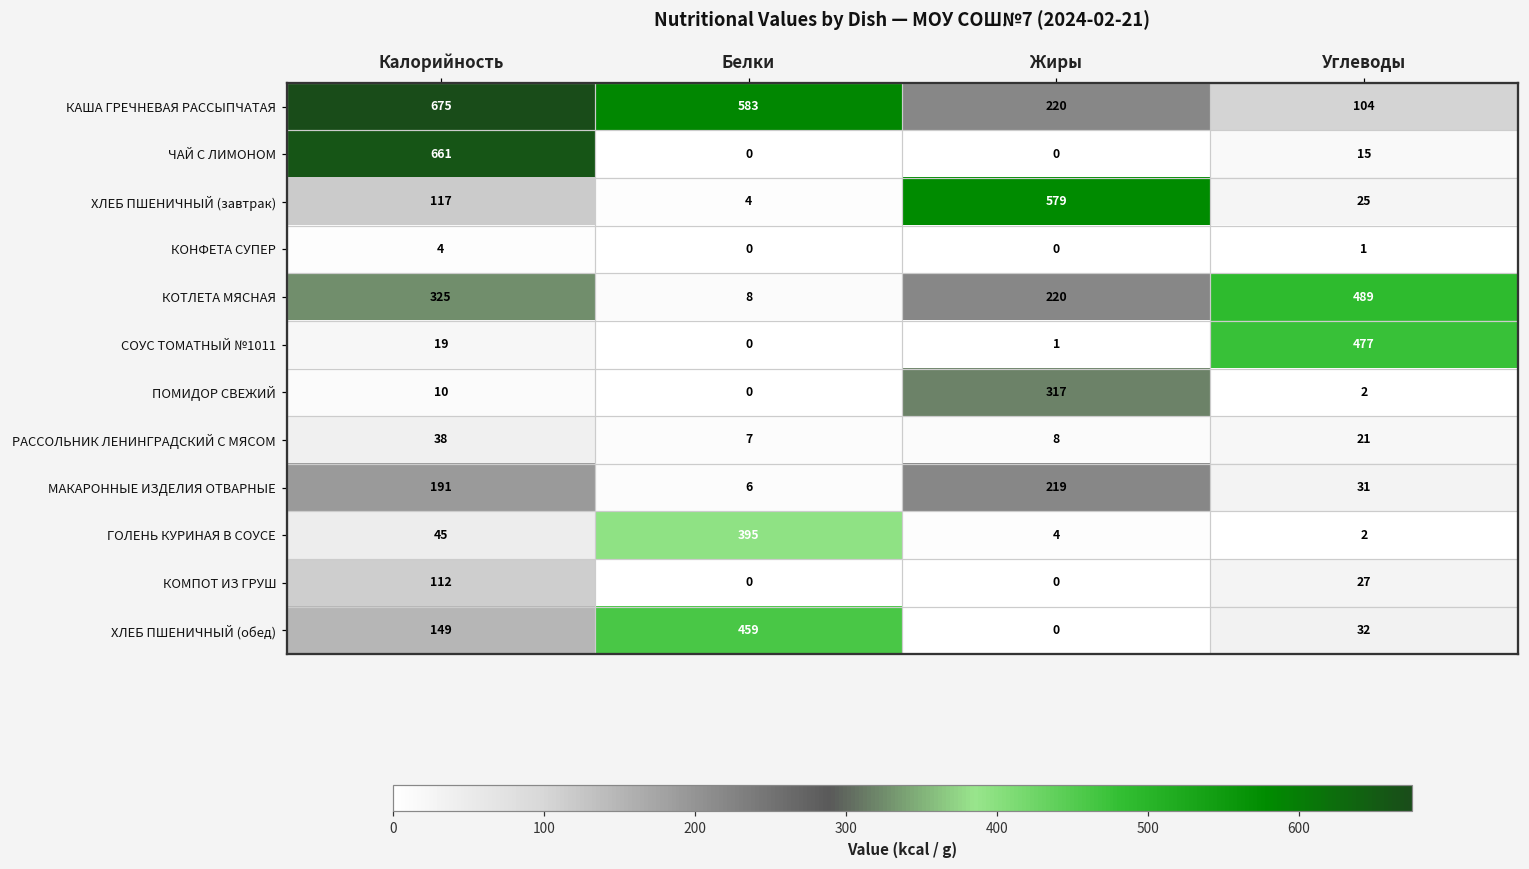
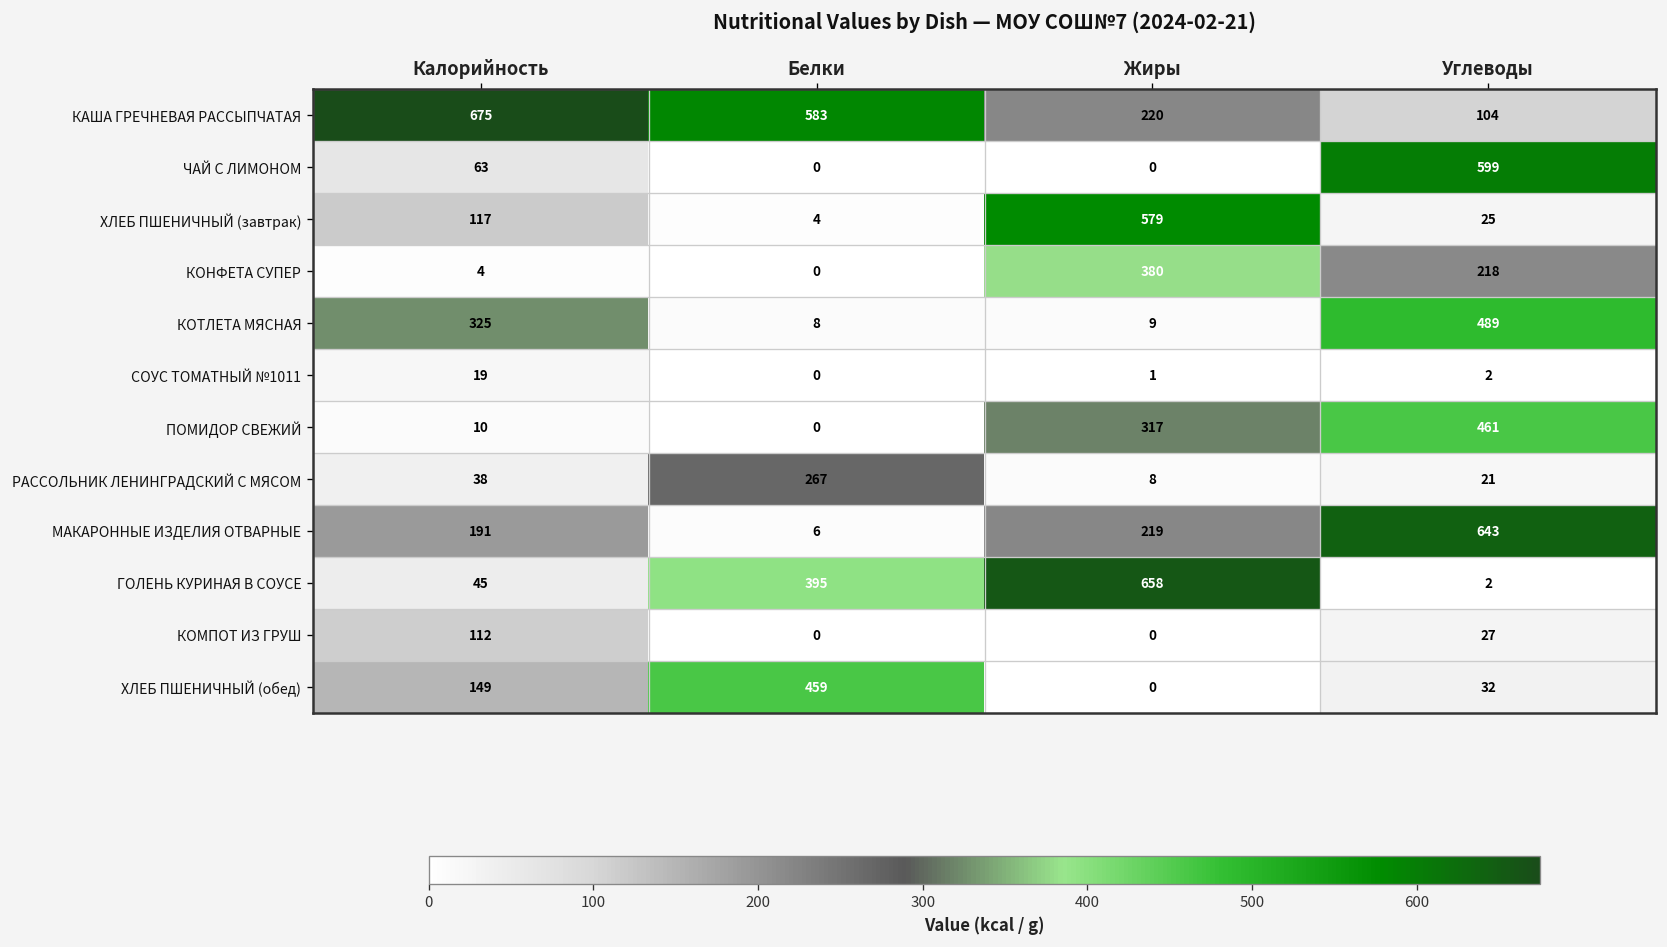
ЧАЙ С ЛИМОНОМ, Калорийность: 661 -> 63
ЧАЙ С ЛИМОНОМ, Углеводы: 15 -> 599
КОНФЕТА СУПЕР, Жиры: 0 -> 380
КОНФЕТА СУПЕР, Углеводы: 1 -> 218
КОТЛЕТА МЯСНАЯ, Жиры: 220 -> 9
СОУС ТОМАТНЫЙ №1011, Углеводы: 477 -> 2
ПОМИДОР СВЕЖИЙ, Углеводы: 2 -> 461
РАССОЛЬНИК ЛЕНИНГРАДСКИЙ С МЯСОМ, Белки: 7 -> 267
МАКАРОННЫЕ ИЗДЕЛИЯ ОТВАРНЫЕ, Углеводы: 31 -> 643
ГОЛЕНЬ КУРИНАЯ В СОУСЕ, Жиры: 4 -> 658
